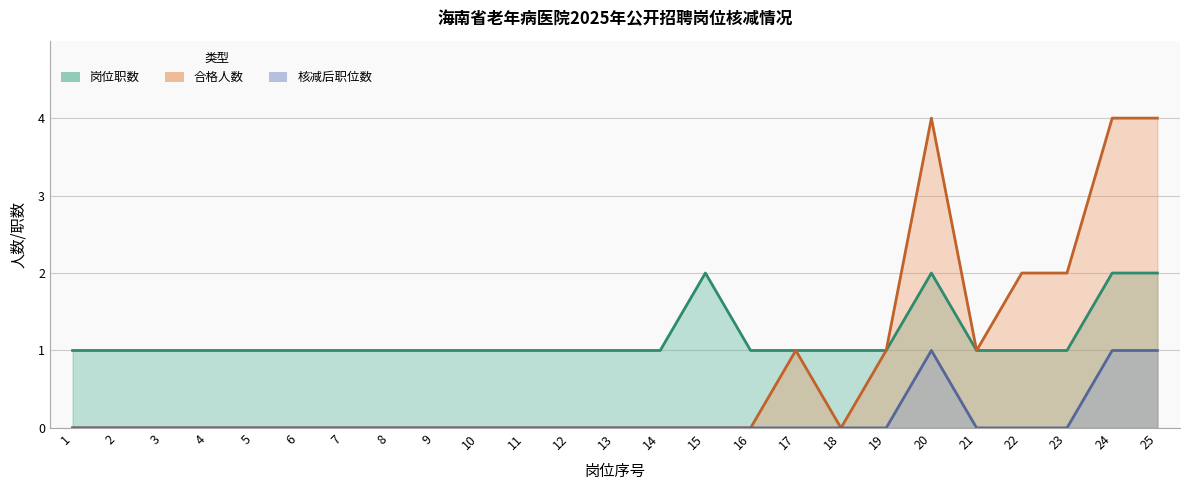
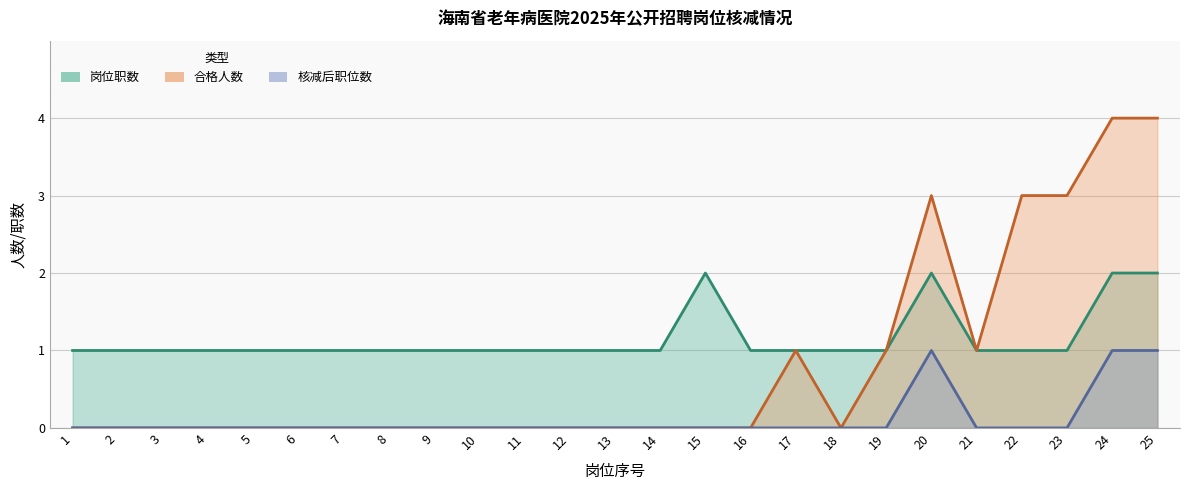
合格人数, 20: 4 -> 3
合格人数, 22: 2 -> 3
合格人数, 23: 2 -> 3
